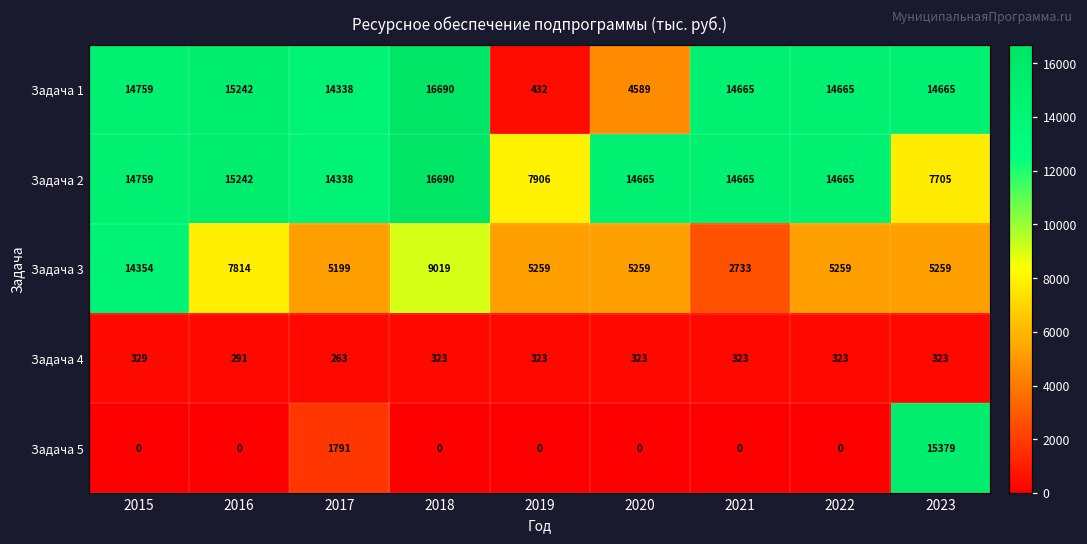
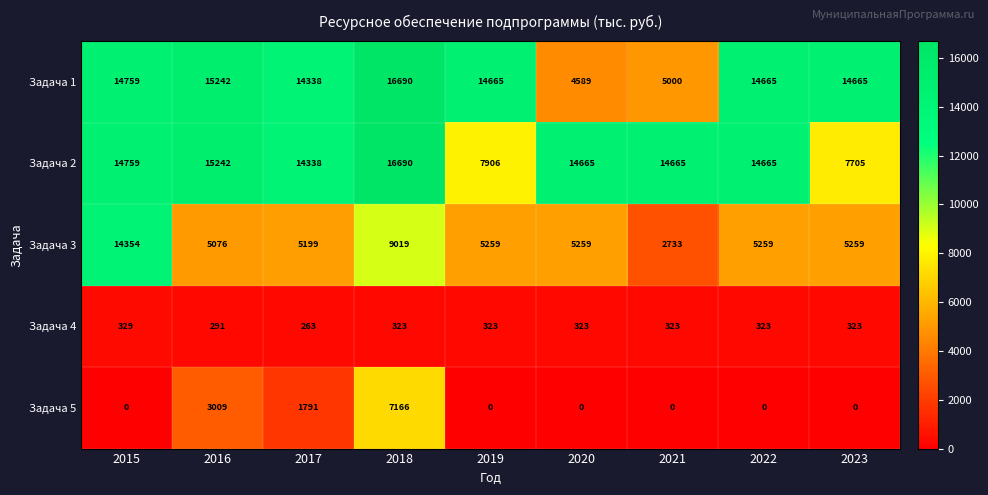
Задача 1, 2019: 432 -> 14665
Задача 1, 2021: 14665 -> 5000
Задача 3, 2016: 7814 -> 5076
Задача 5, 2016: 0 -> 3009
Задача 5, 2018: 0 -> 7166
Задача 5, 2023: 15379 -> 0
